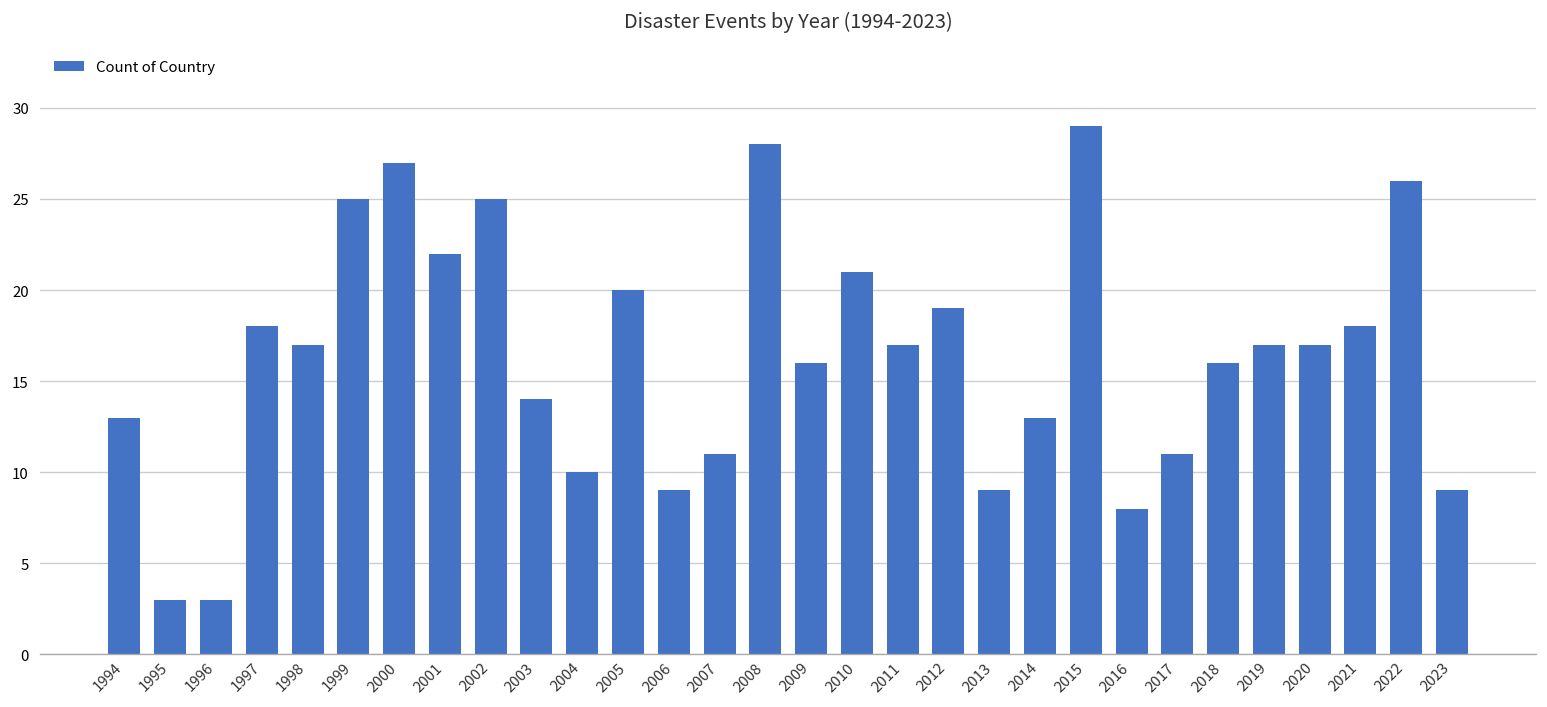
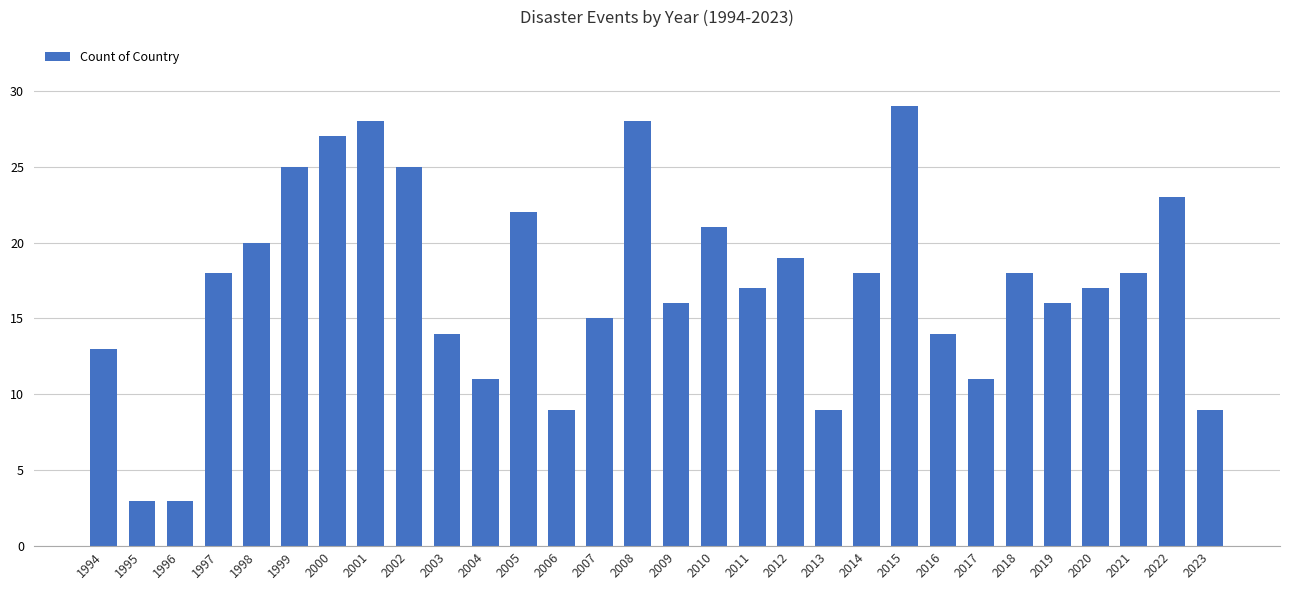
1998: 17 -> 20
2001: 22 -> 28
2004: 10 -> 11
2005: 20 -> 22
2007: 11 -> 15
2014: 13 -> 18
2016: 8 -> 14
2018: 16 -> 18
2019: 17 -> 16
2022: 26 -> 23
